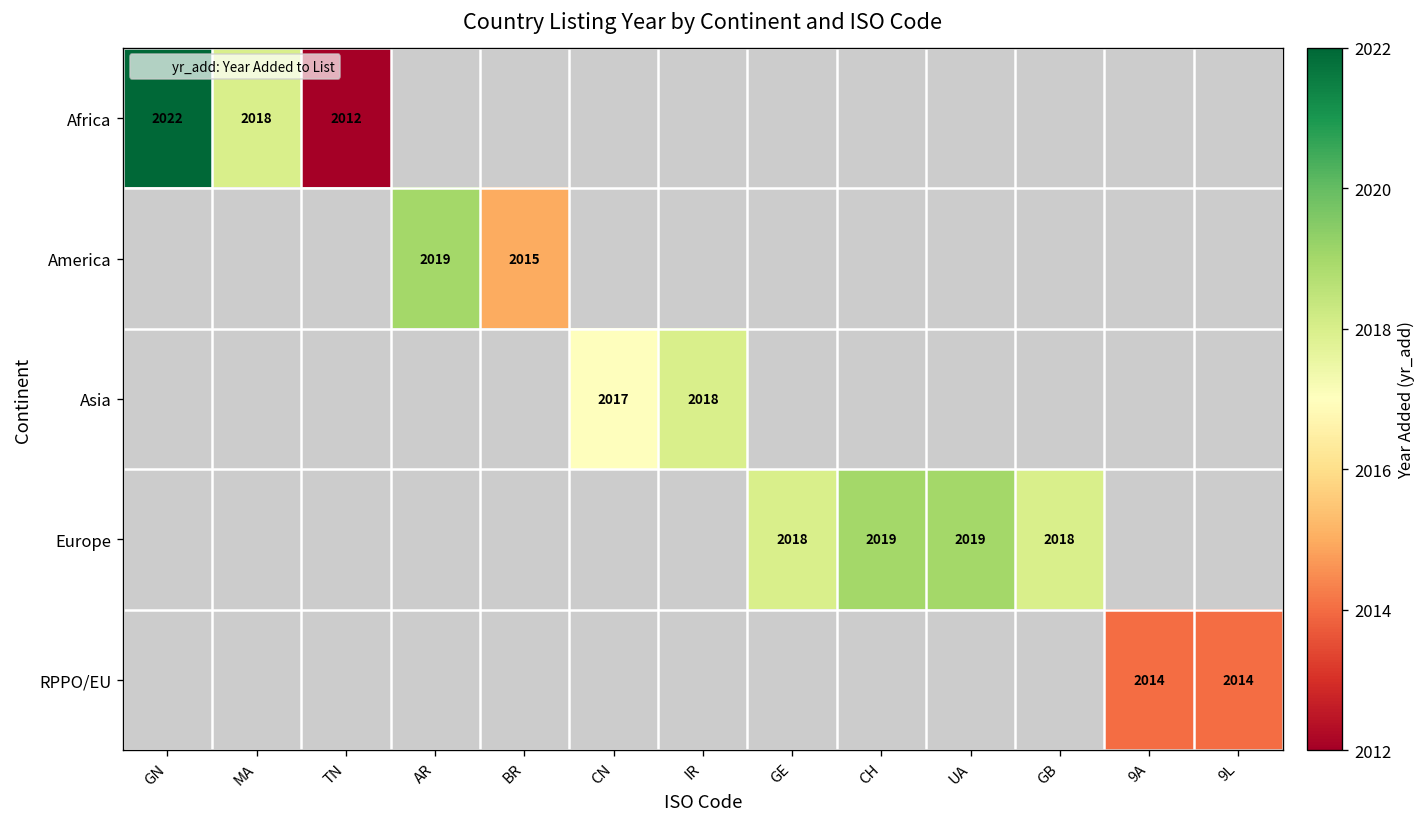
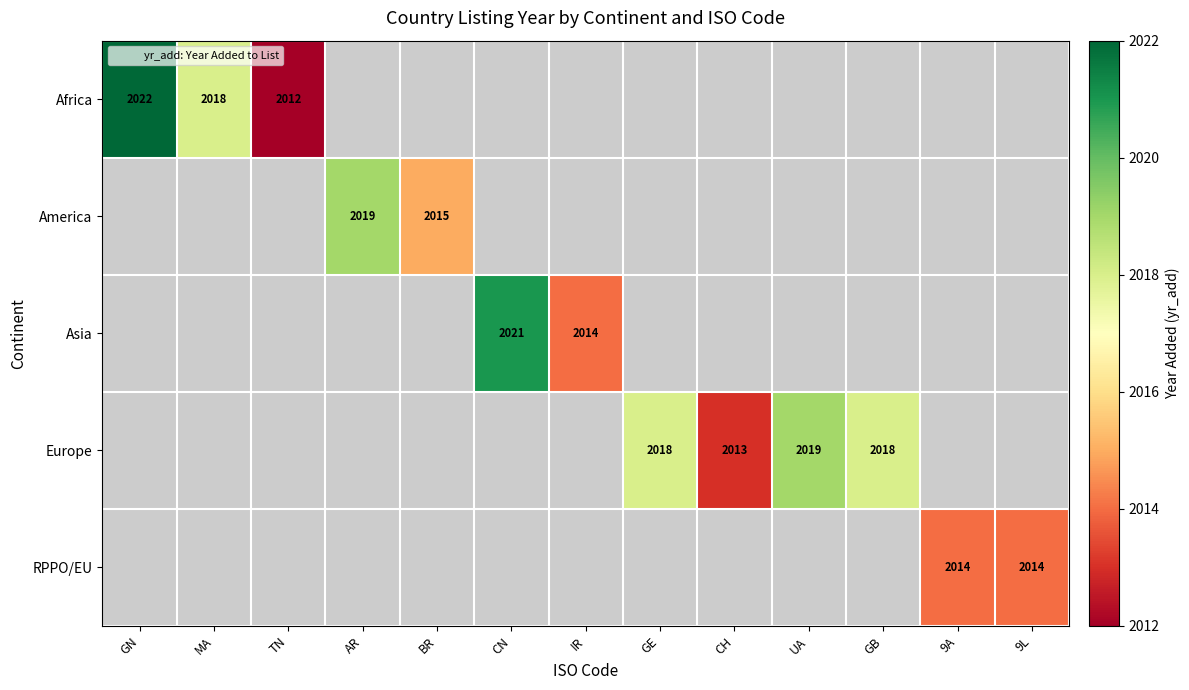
Asia, CN: 2017 -> 2021
Asia, IR: 2018 -> 2014
Europe, CH: 2019 -> 2013
